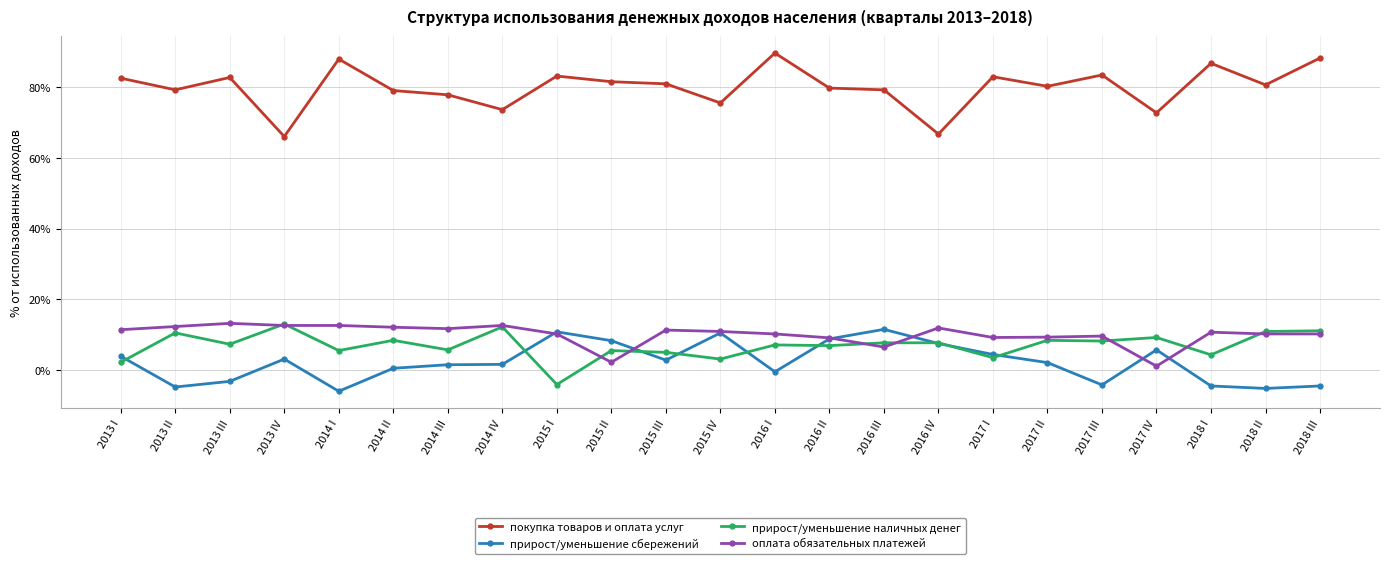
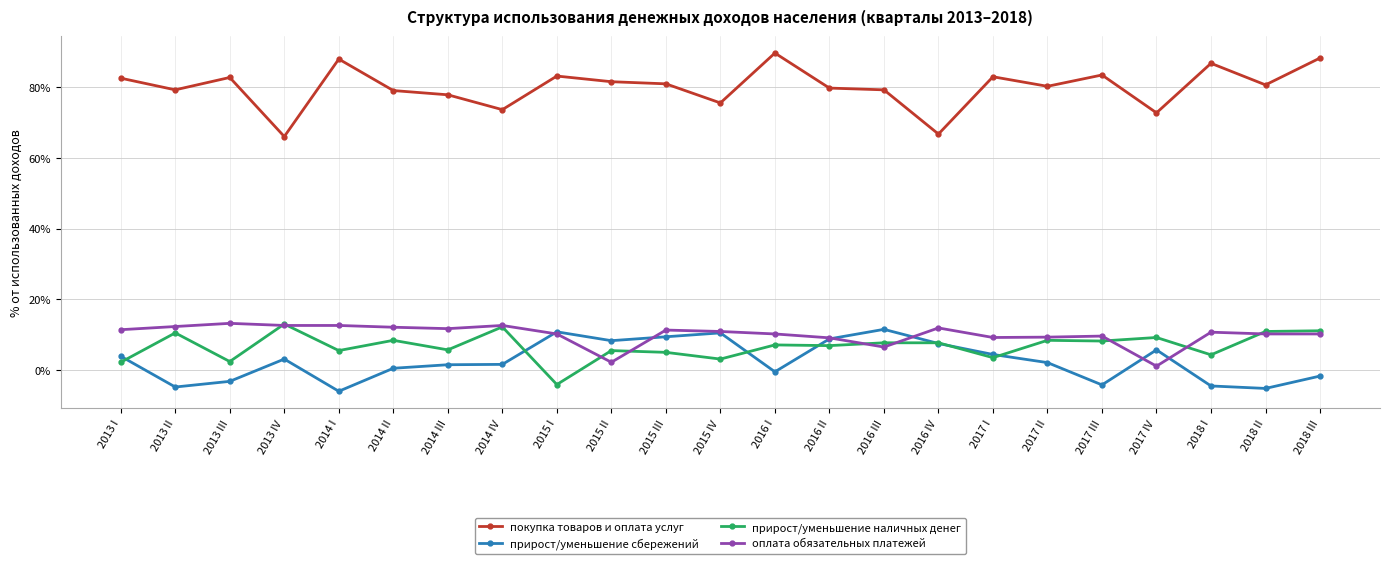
прирост/уменьшение наличных денег, 2013 III: 7% -> 2%
прирост/уменьшение сбережений, 2015 III: 3% -> 9%
прирост/уменьшение сбережений, 2018 III: -5% -> -2%
